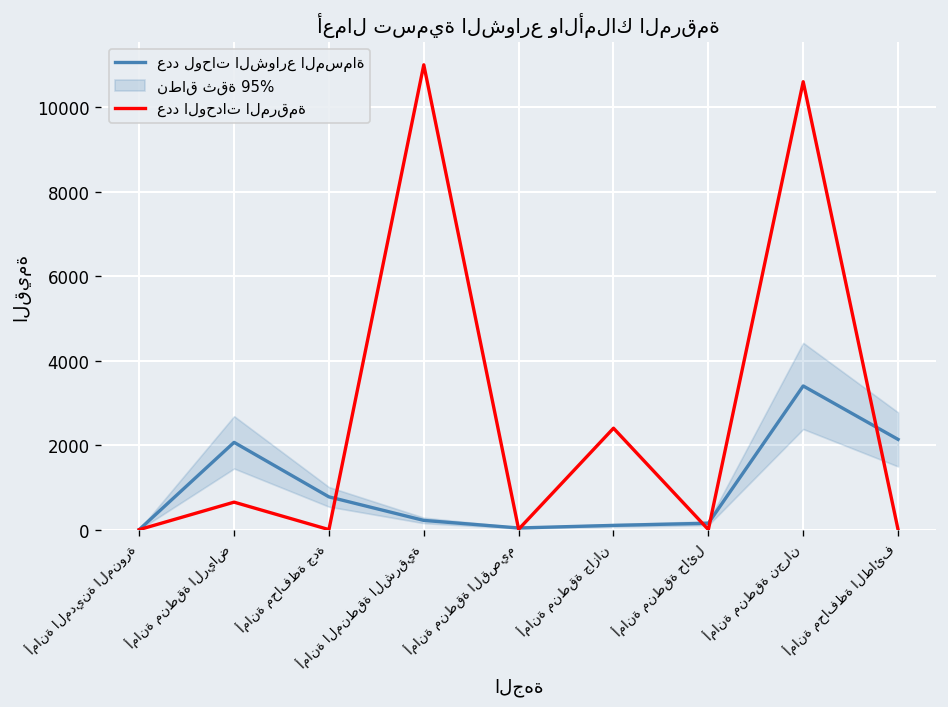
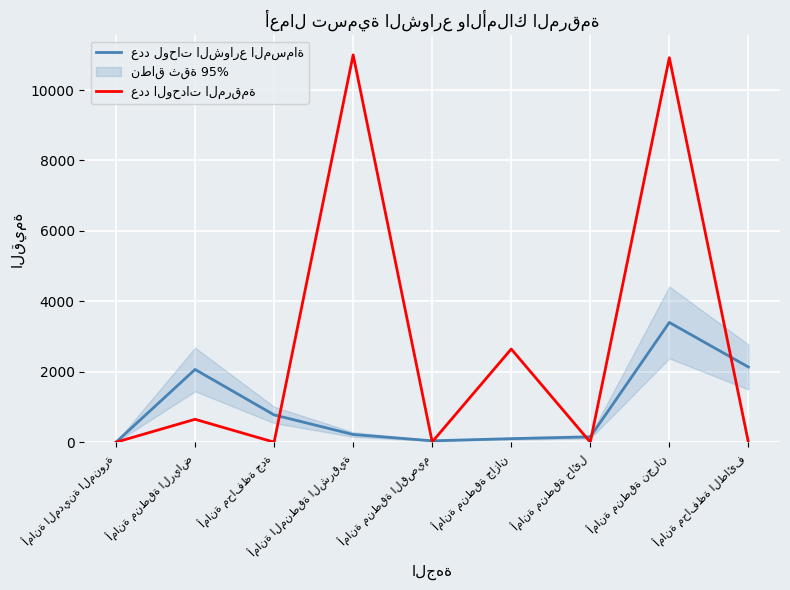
عدد الوحدات المرقمة, أمانة منطقة جازان: 2400 -> 2600
عدد الوحدات المرقمة, أمانة منطقة نجران: 10600 -> 10900
